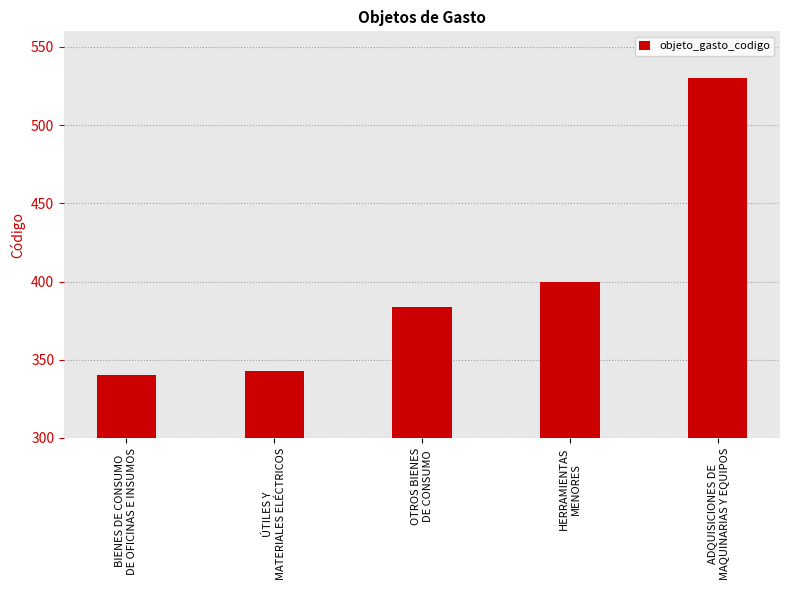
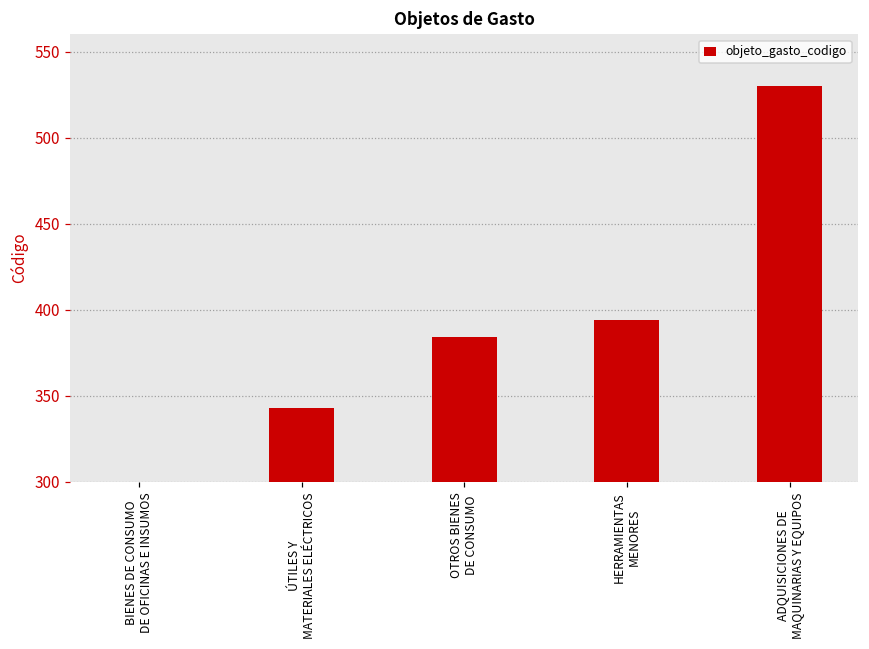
BIENES DE CONSUMO DE OFICINAS E INSUMOS: 340 -> 300
HERRAMIENTAS MENORES: 400 -> 394
